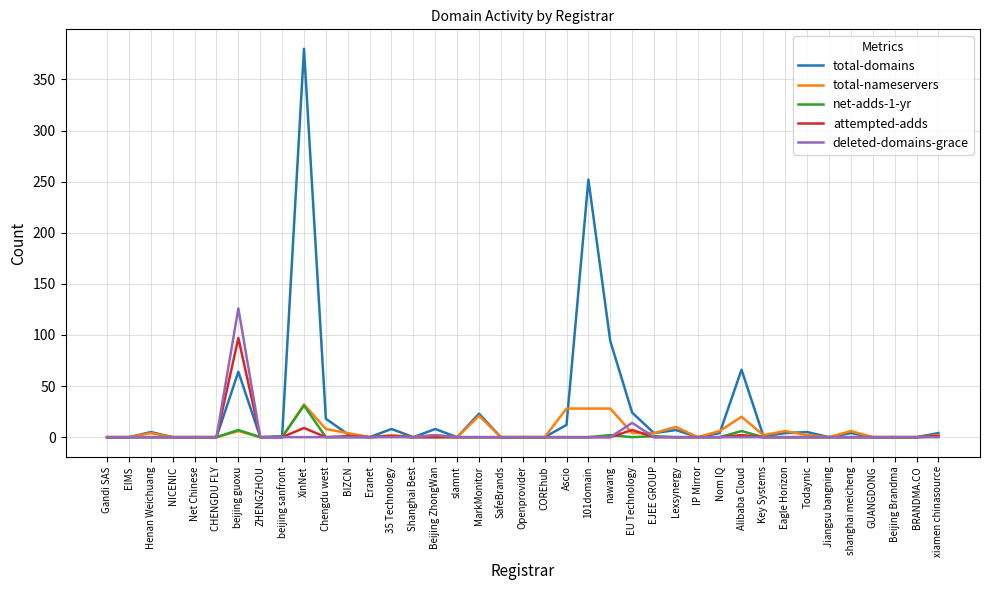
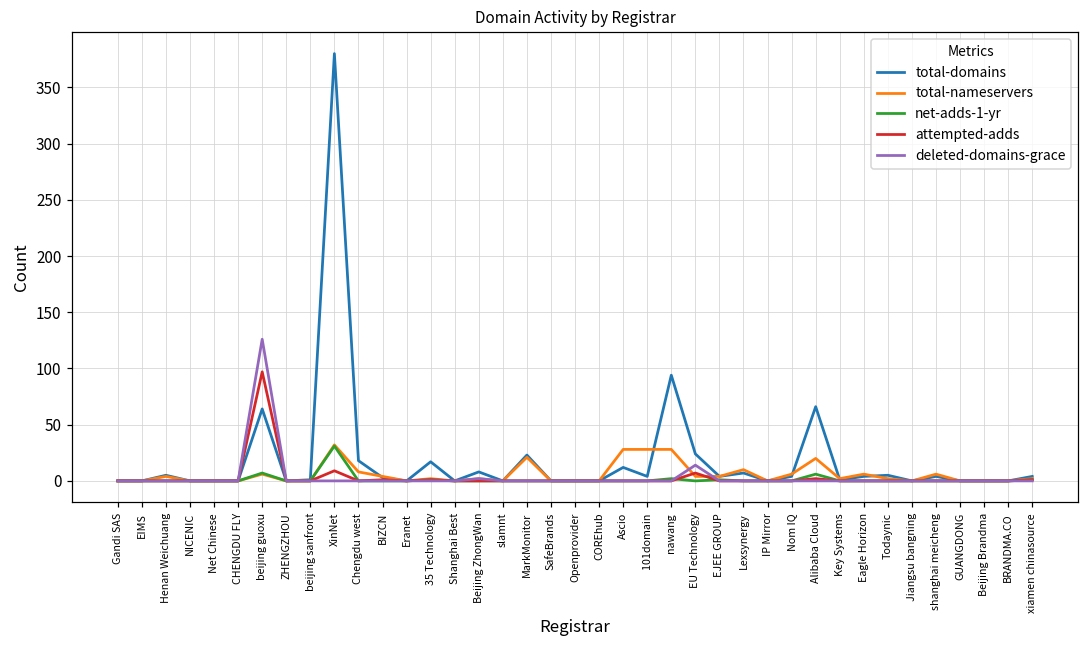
total-domains, 35 Technology: 8 -> 17
total-domains, 101domain: 252 -> 4
